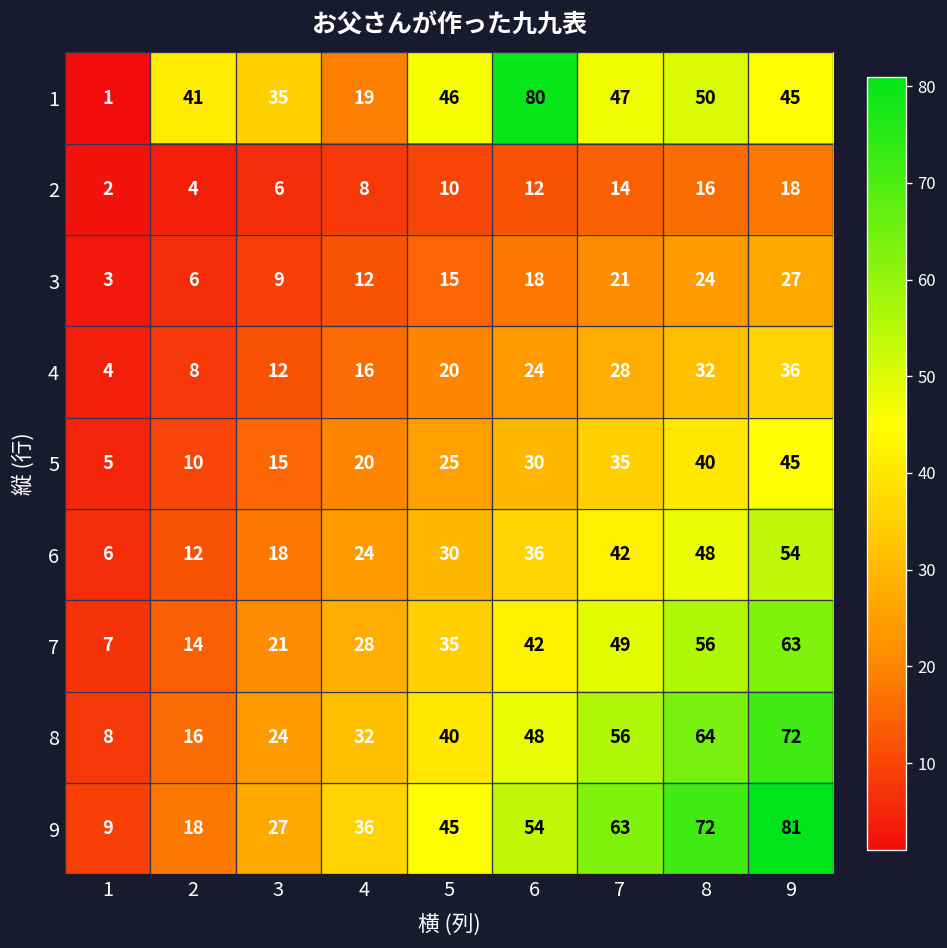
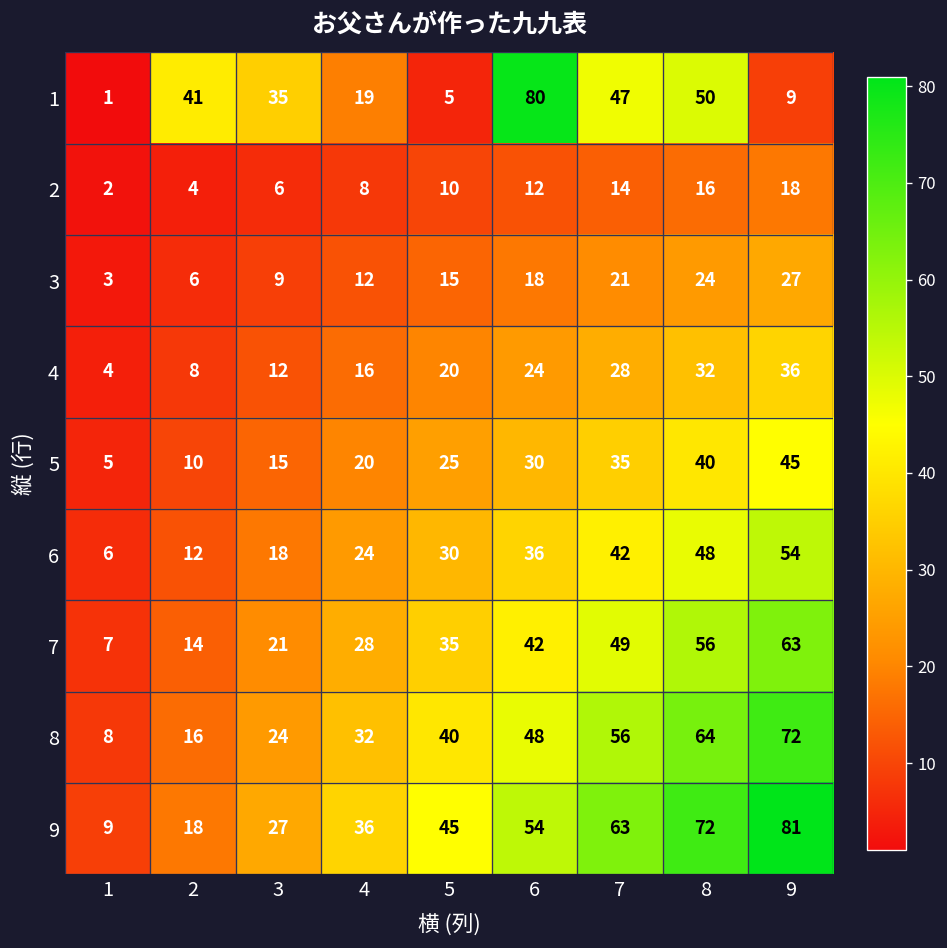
1, 5: 46 -> 5
1, 9: 45 -> 9
